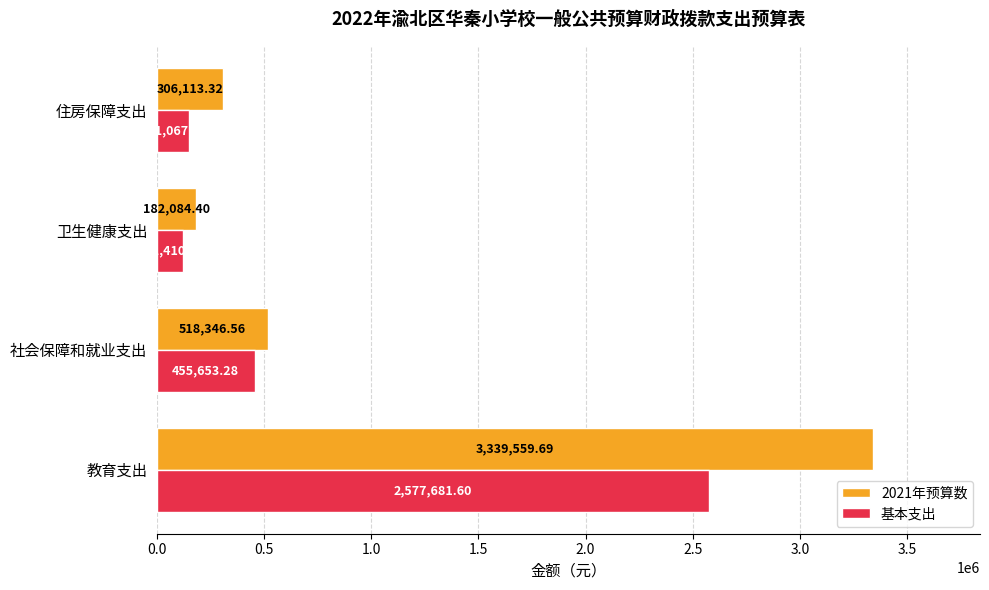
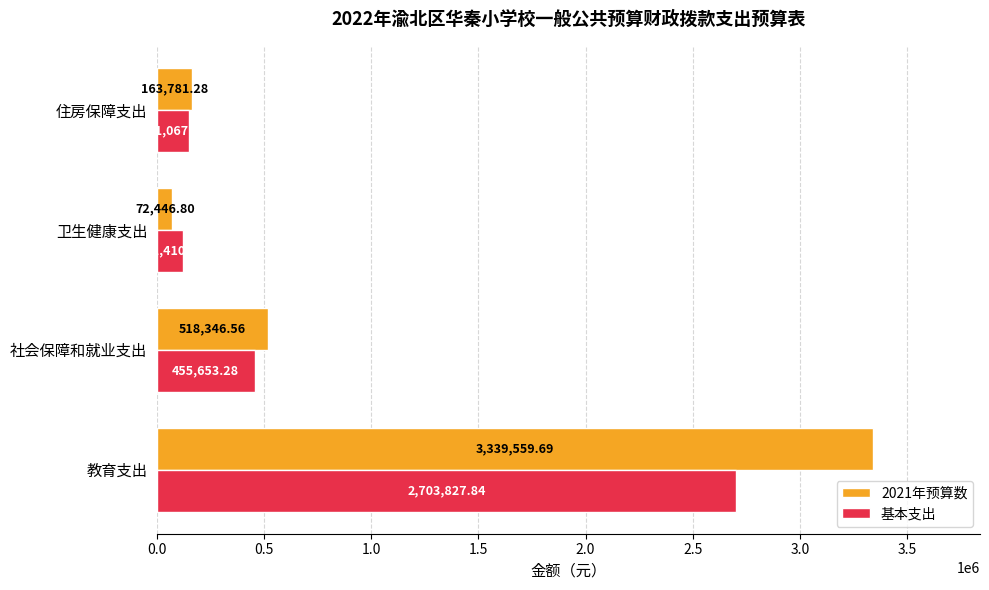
2021年预算数, 住房保障支出: 306,113.32 -> 163,781.28
2021年预算数, 卫生健康支出: 182,084.40 -> 72,446.80
基本支出, 教育支出: 2,577,681.60 -> 2,703,827.84
